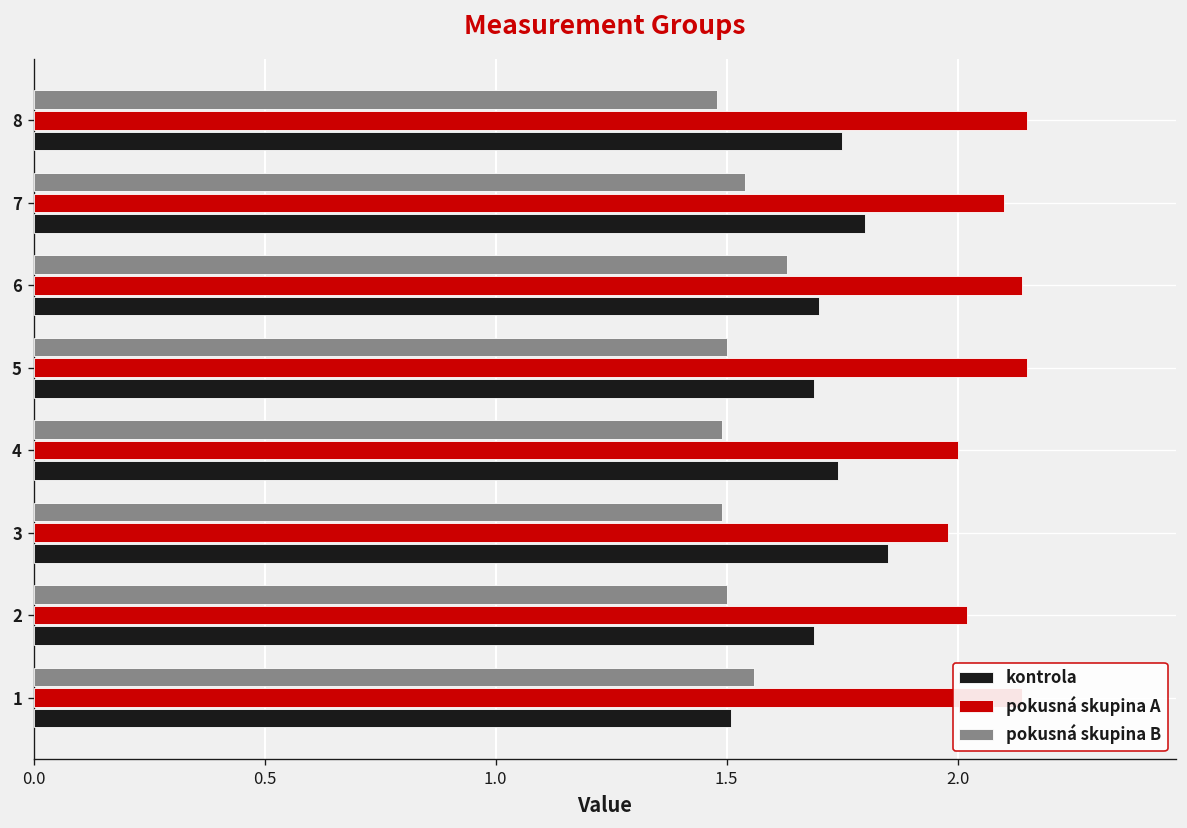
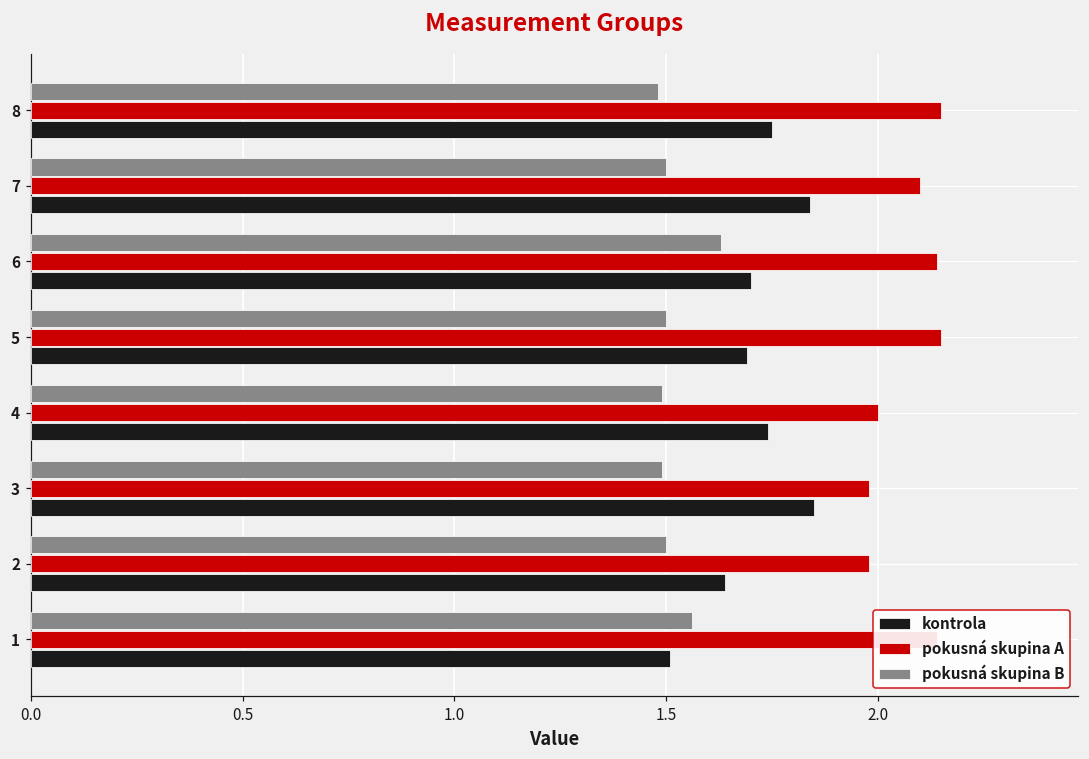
pokusná skupina B, 7: 1.54 -> 1.50
kontrola, 7: 1.80 -> 1.84
pokusná skupina A, 2: 2.02 -> 1.98
kontrola, 2: 1.69 -> 1.64
